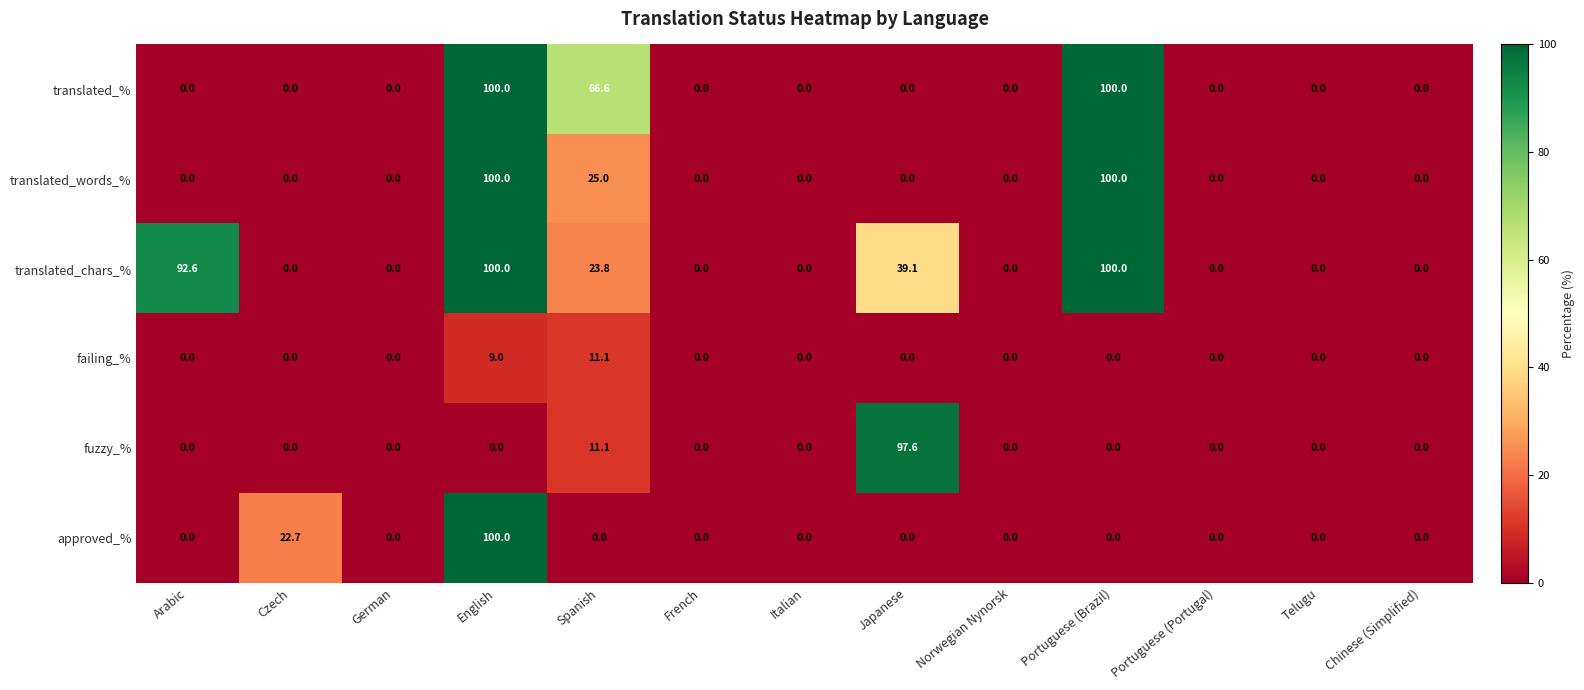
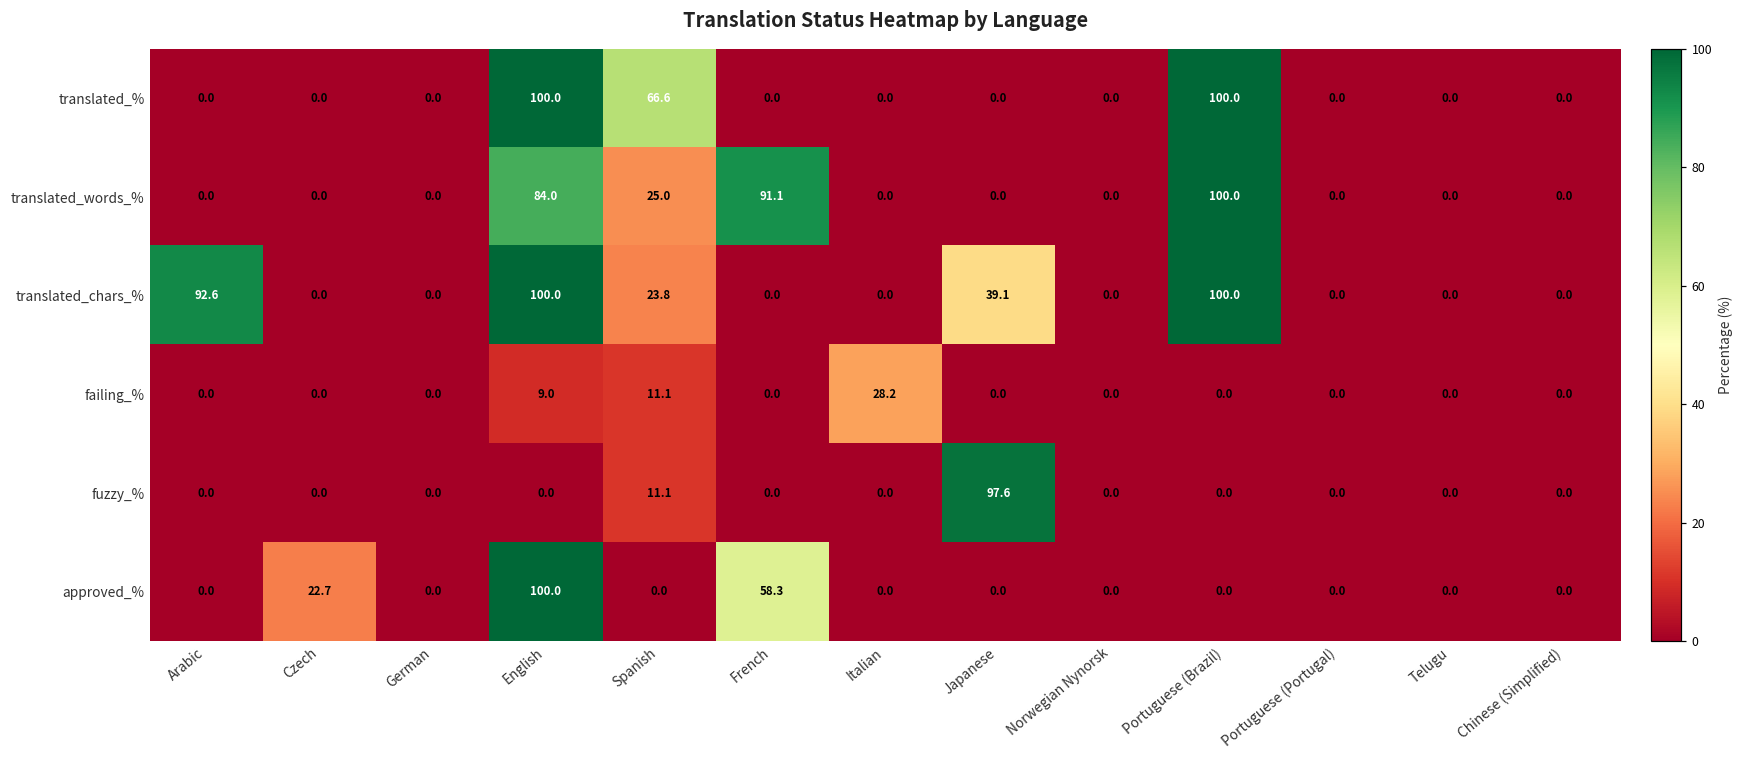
translated_words_%, English: 100.0 -> 84.0
translated_words_%, French: 0.0 -> 91.1
failing_%, Italian: 0.0 -> 28.2
approved_%, French: 0.0 -> 58.3
